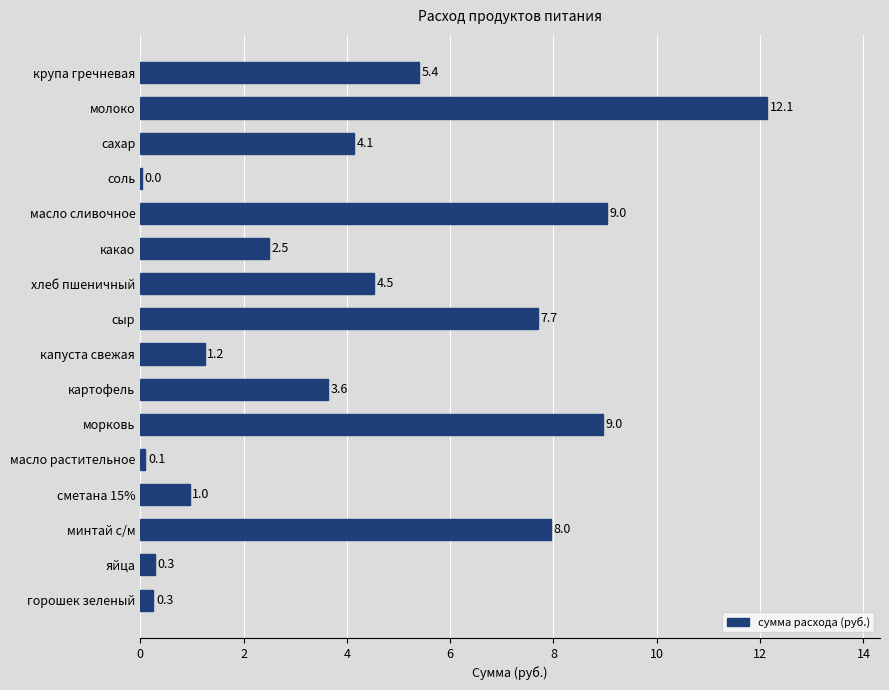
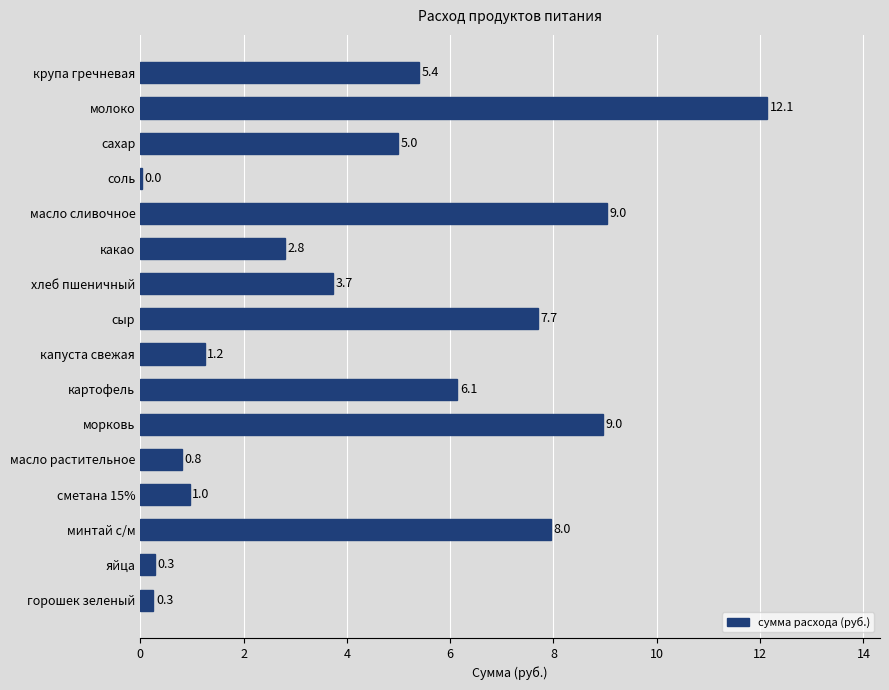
сахар: 4.1 -> 5.0
какао: 2.5 -> 2.8
хлеб пшеничный: 4.5 -> 3.7
картофель: 3.6 -> 6.1
масло растительное: 0.1 -> 0.8
